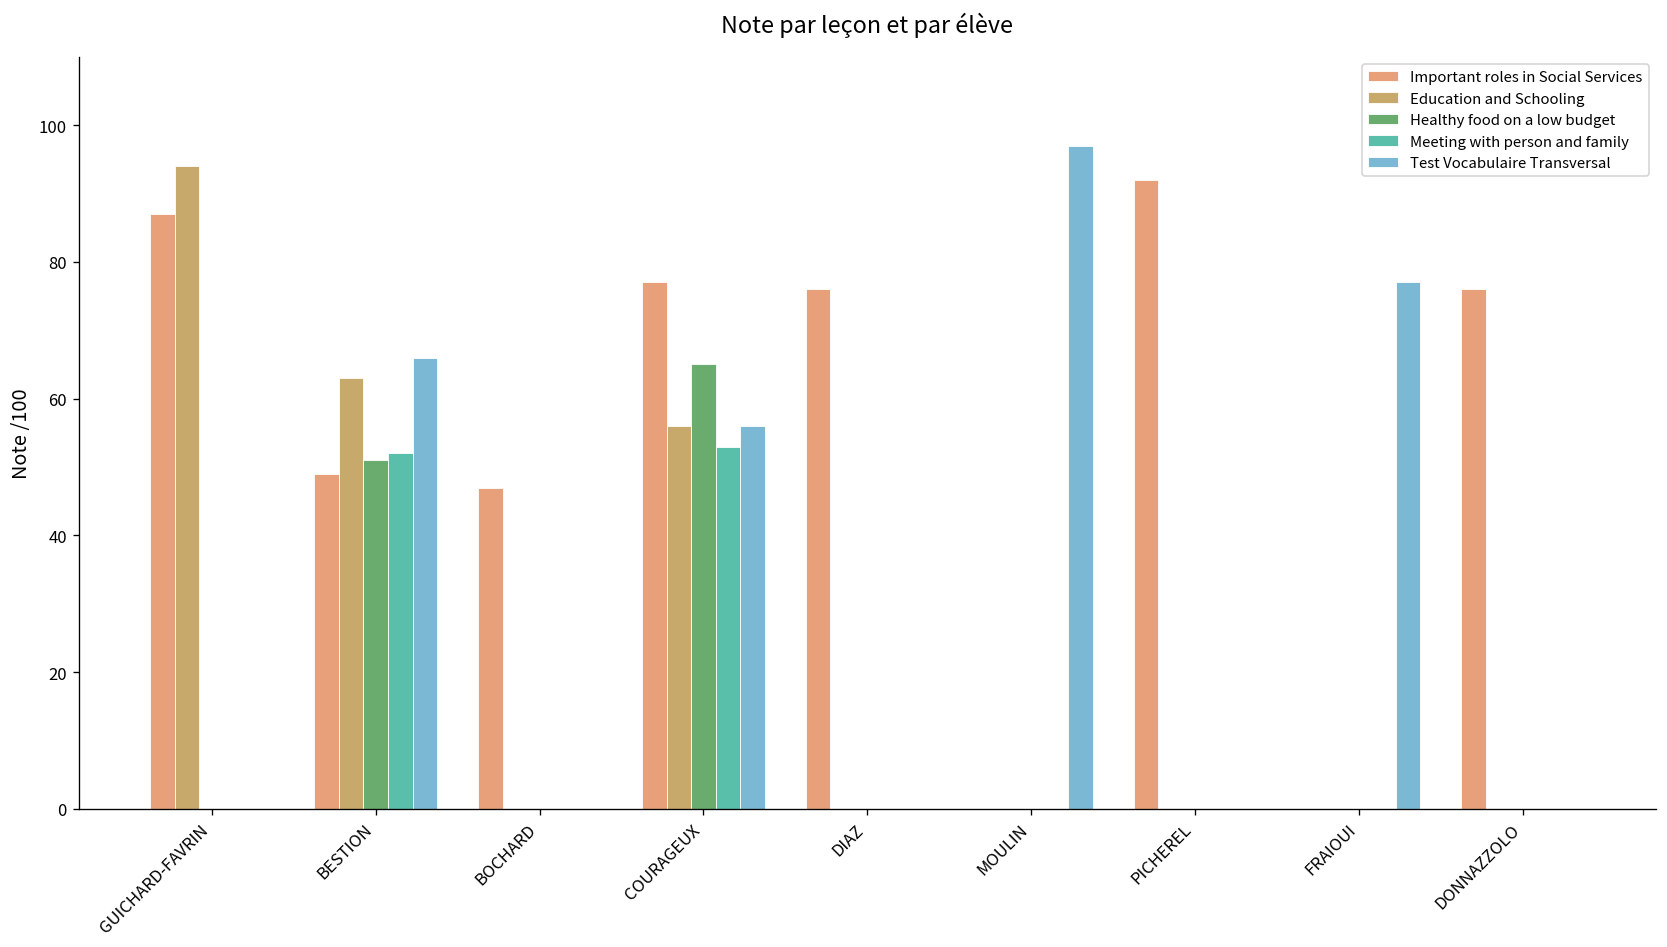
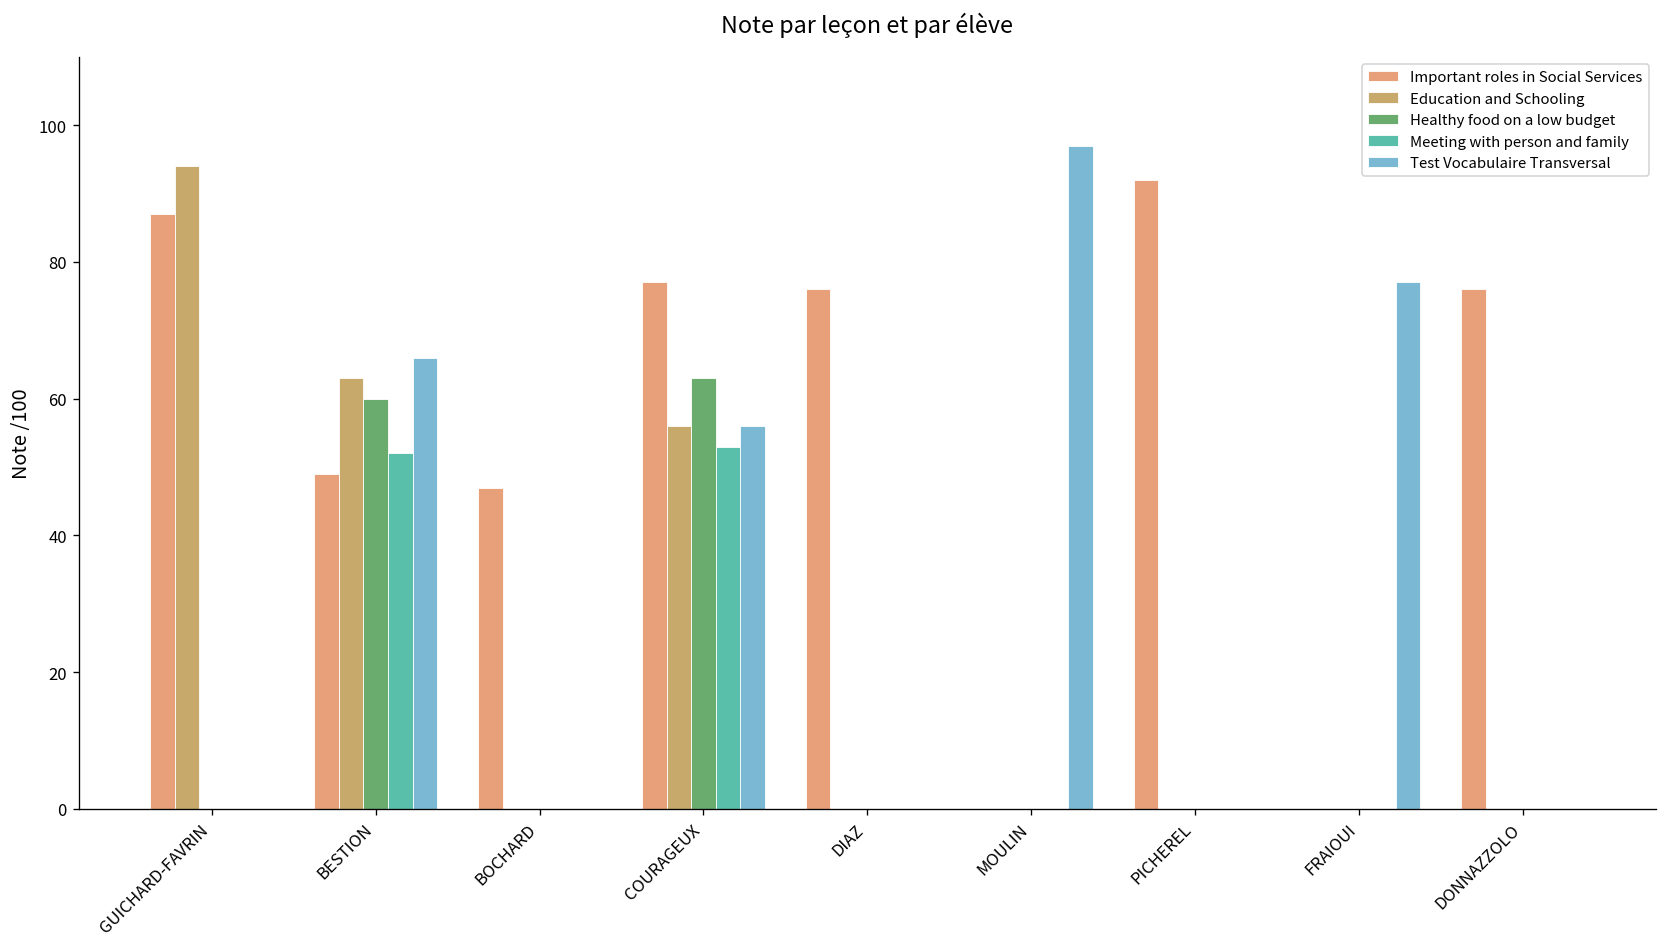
Healthy food on a low budget, BESTION: 51 -> 60
Healthy food on a low budget, COURAGEUX: 65 -> 63
